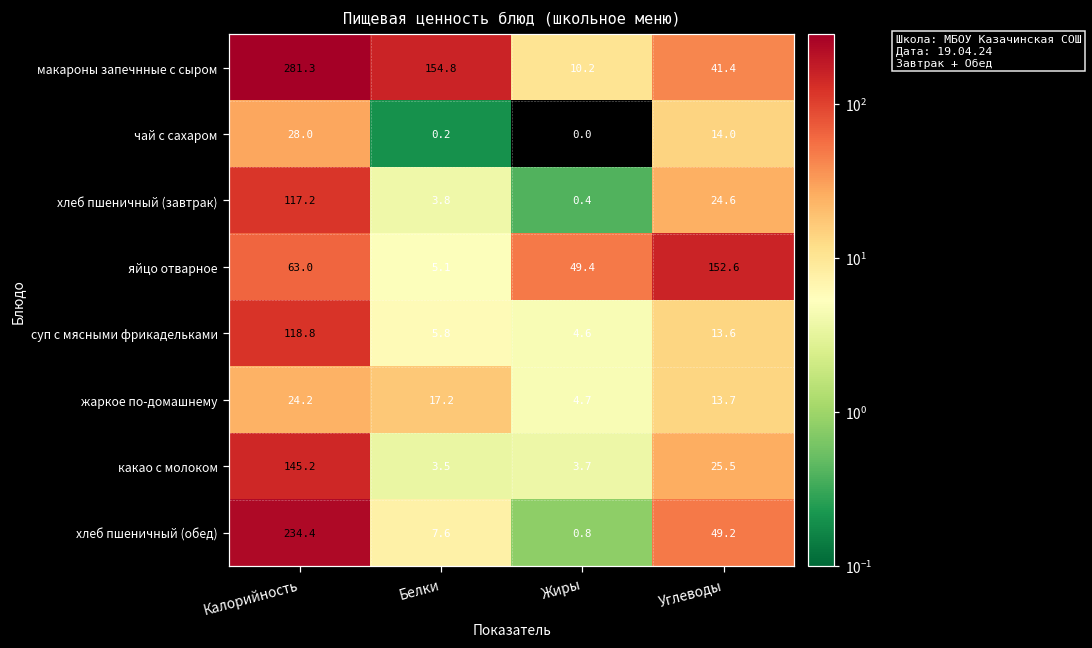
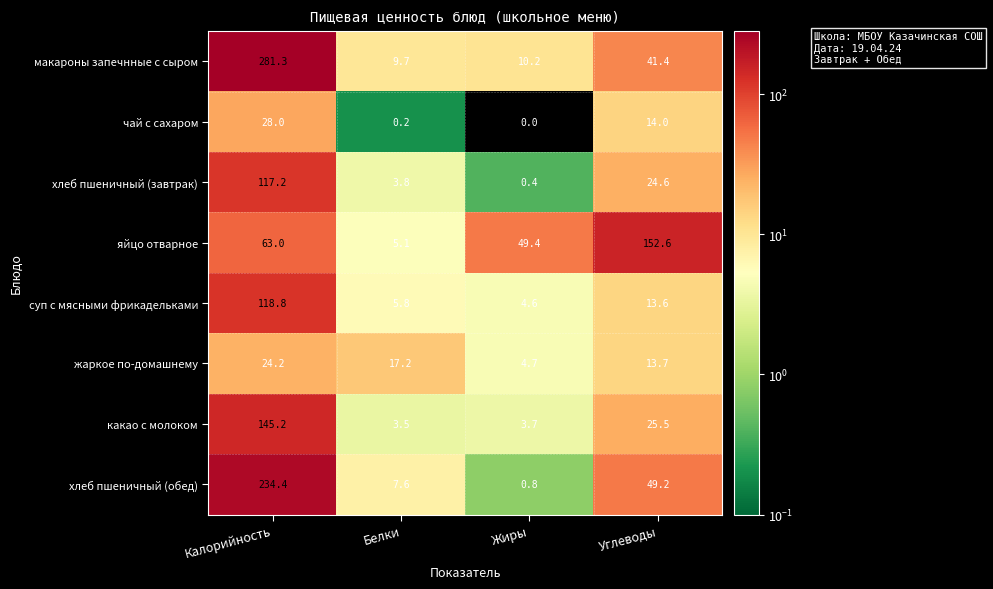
макароны запечнные с сыром, Белки: 154.8 -> 9.7
